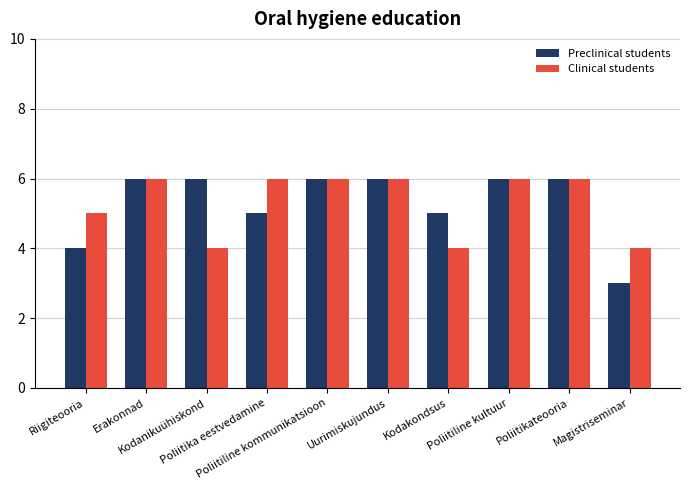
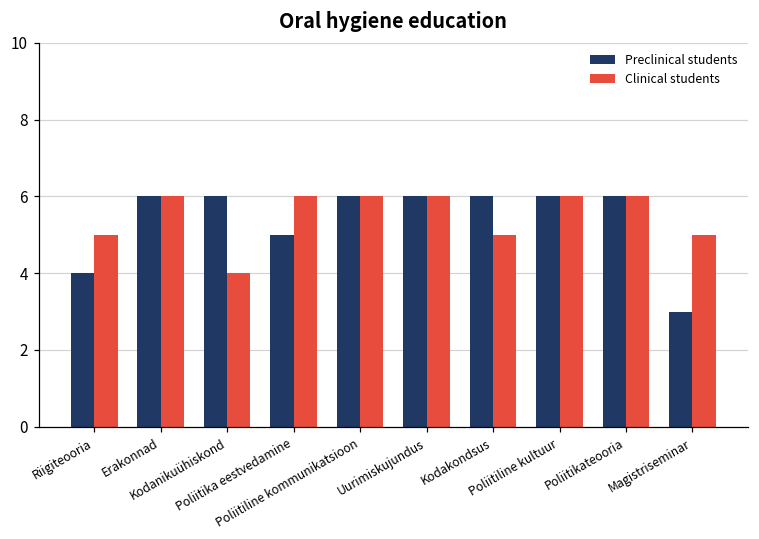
Preclinical students, Kodakondsus: 5 -> 6
Clinical students, Kodakondsus: 4 -> 5
Clinical students, Magistriseminar: 4 -> 5
